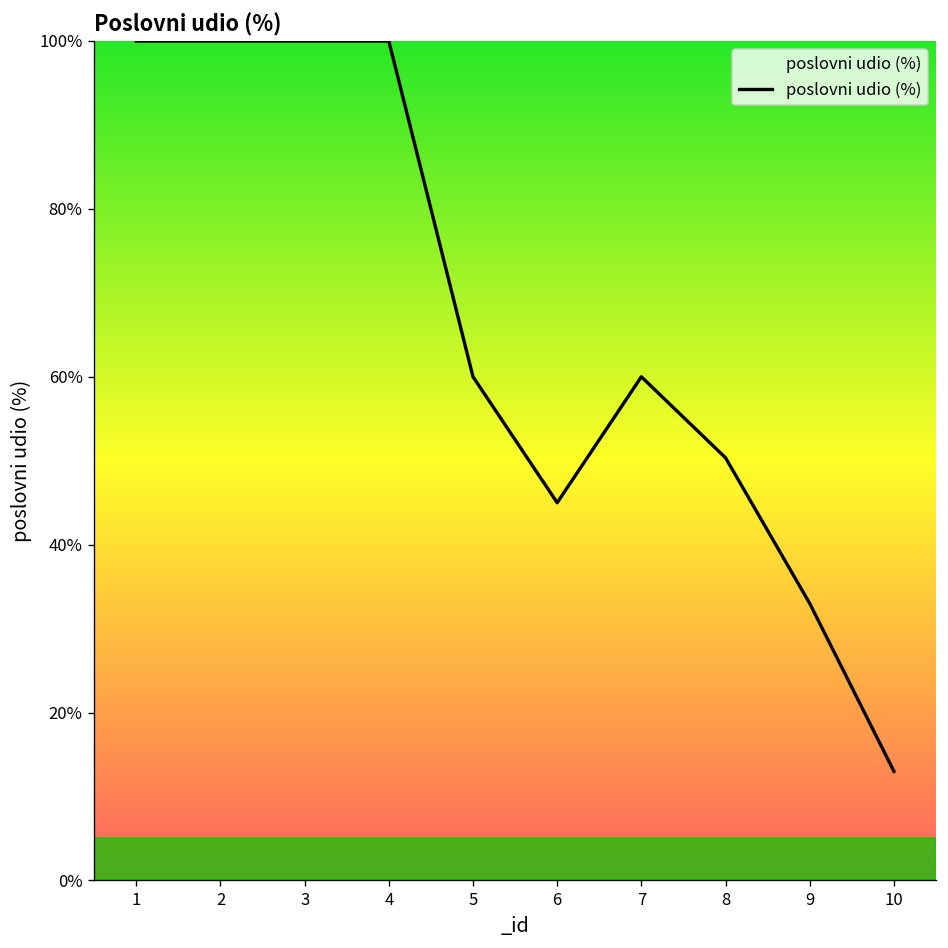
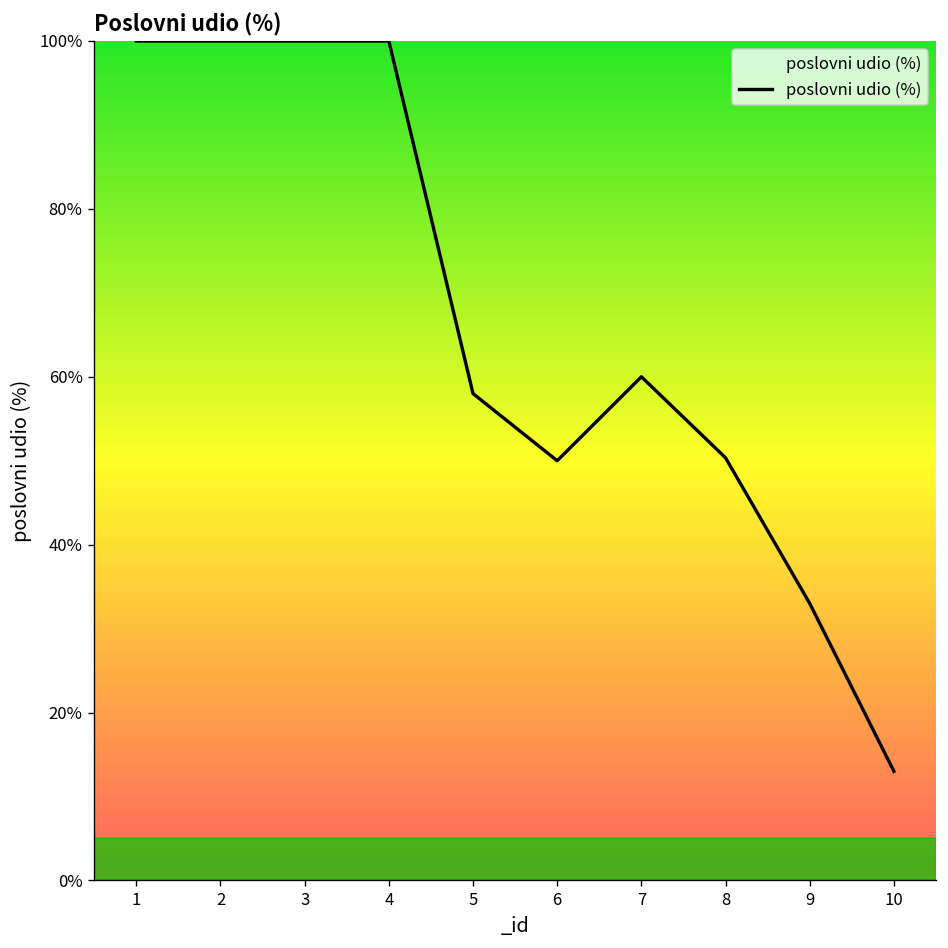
5: 60% -> 58%
6: 45% -> 50%
